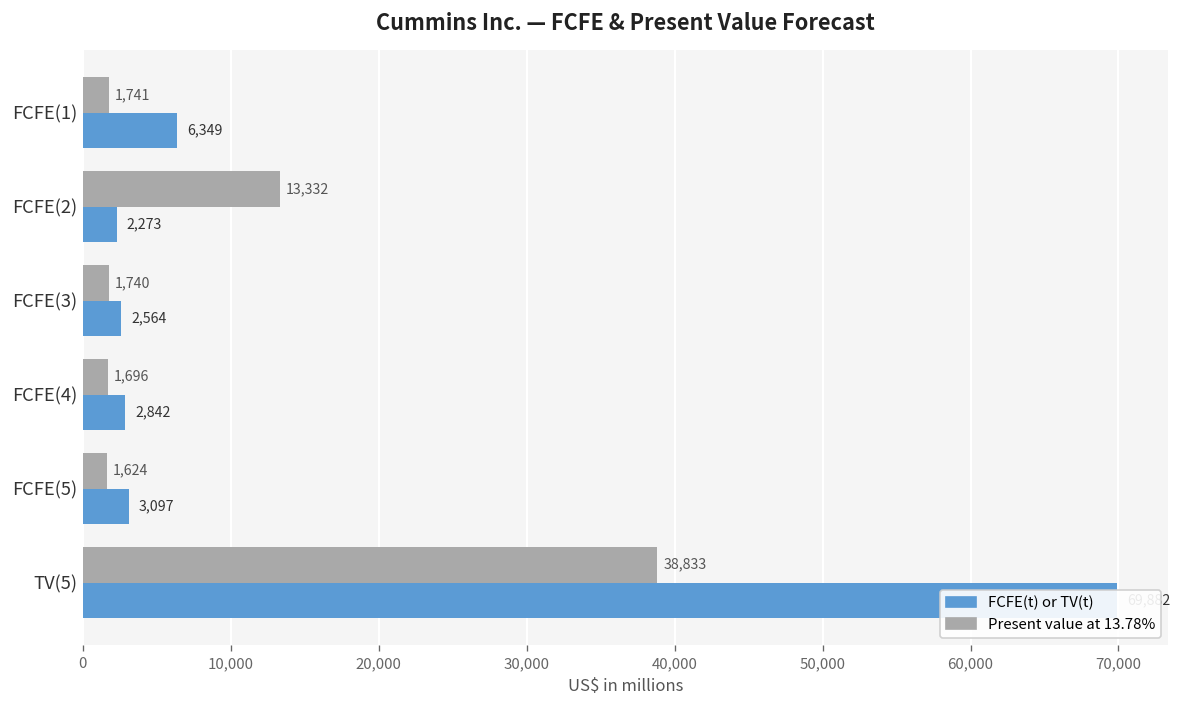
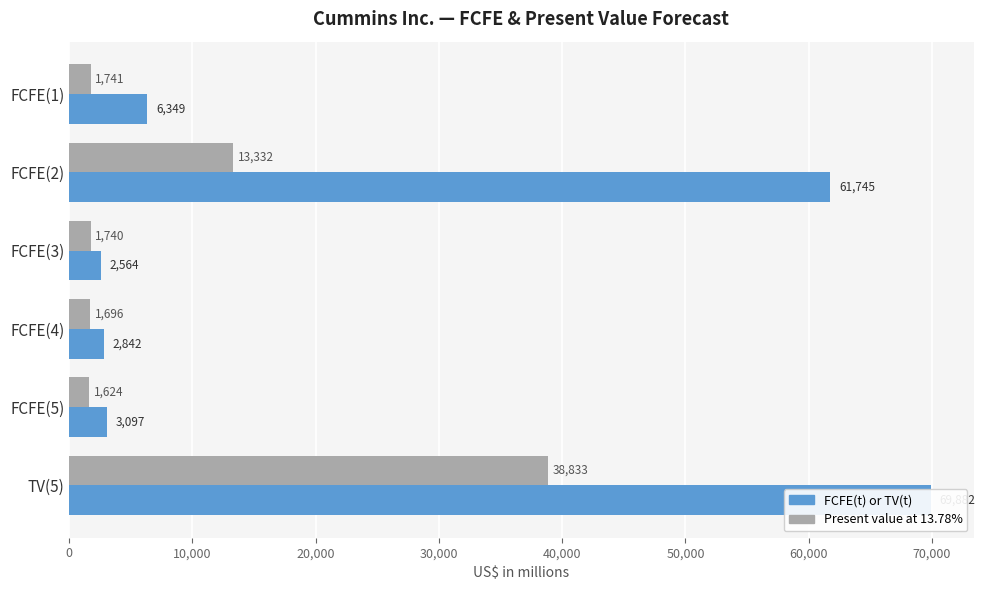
FCFE(t) or TV(t), FCFE(2): 2,273 -> 61,745
